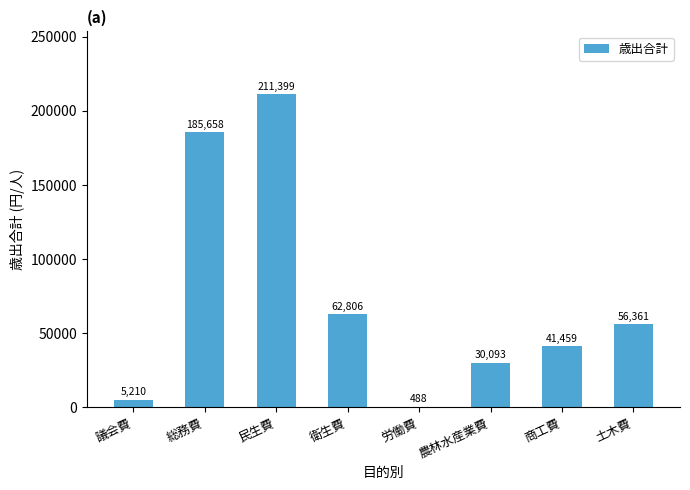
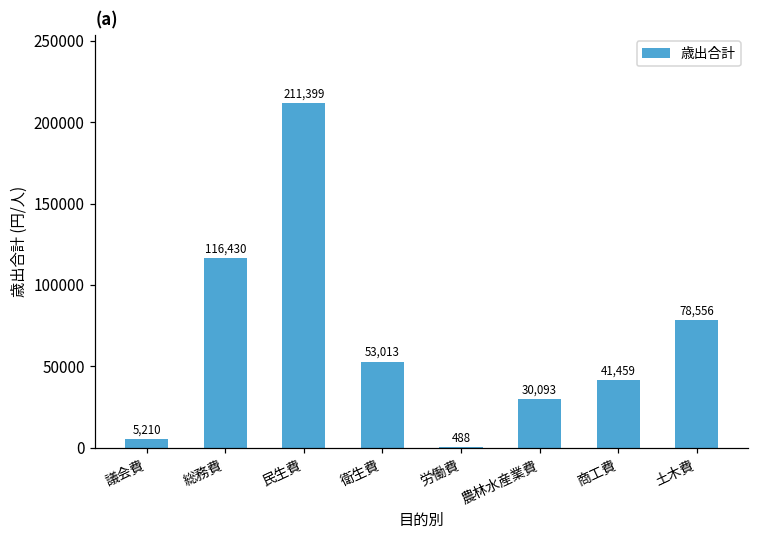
総務費: 185,658 -> 116,430
衛生費: 62,806 -> 53,013
土木費: 56,361 -> 78,556
